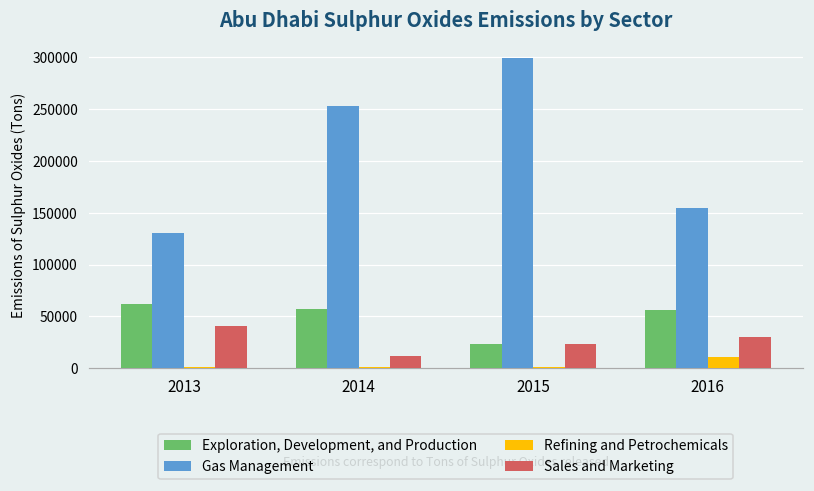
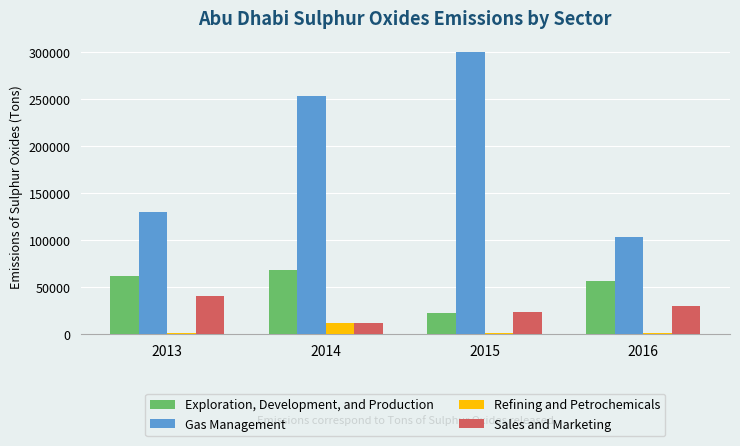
Exploration, Development, and Production, 2014: 60000 -> 70000
Refining and Petrochemicals, 2014: 0 -> 10000
Gas Management, 2016: 150000 -> 100000
Refining and Petrochemicals, 2016: 10000 -> 0
